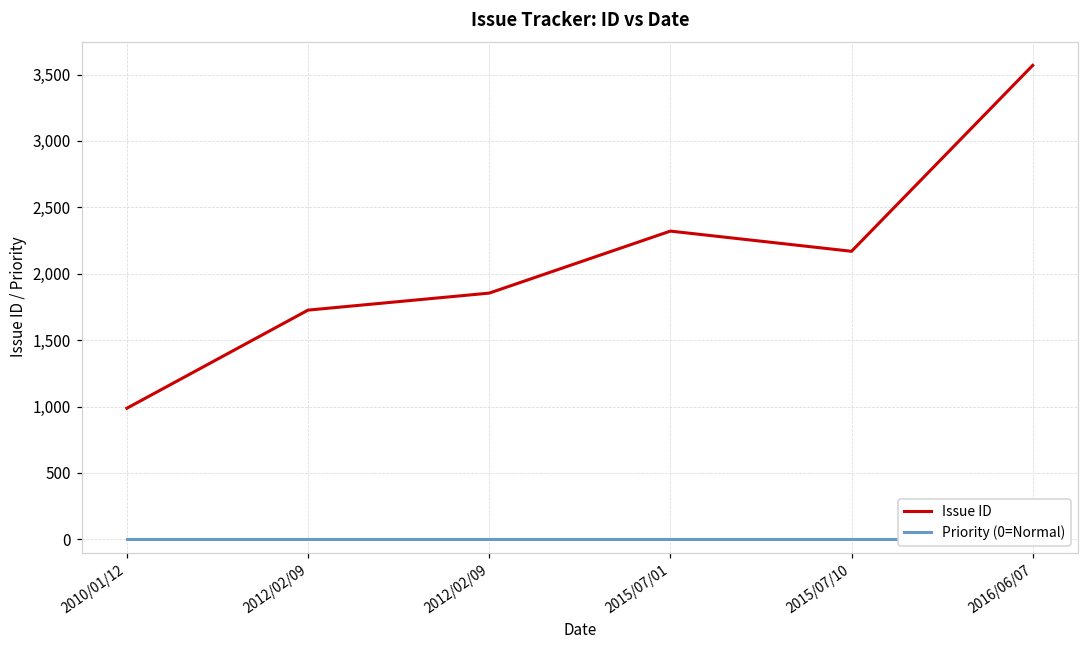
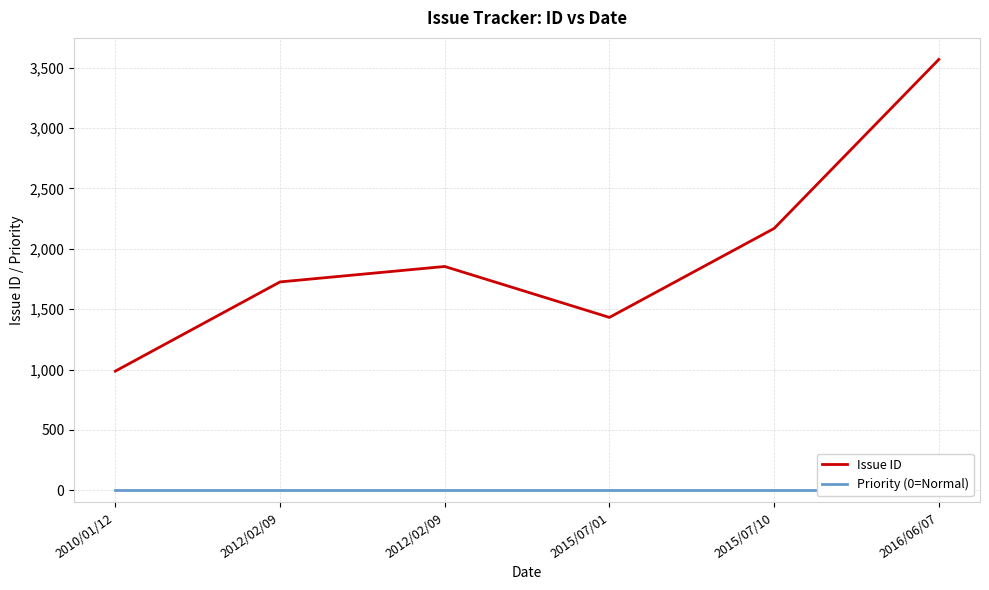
Issue ID, 2015/07/01: 2,320 -> 1,430
